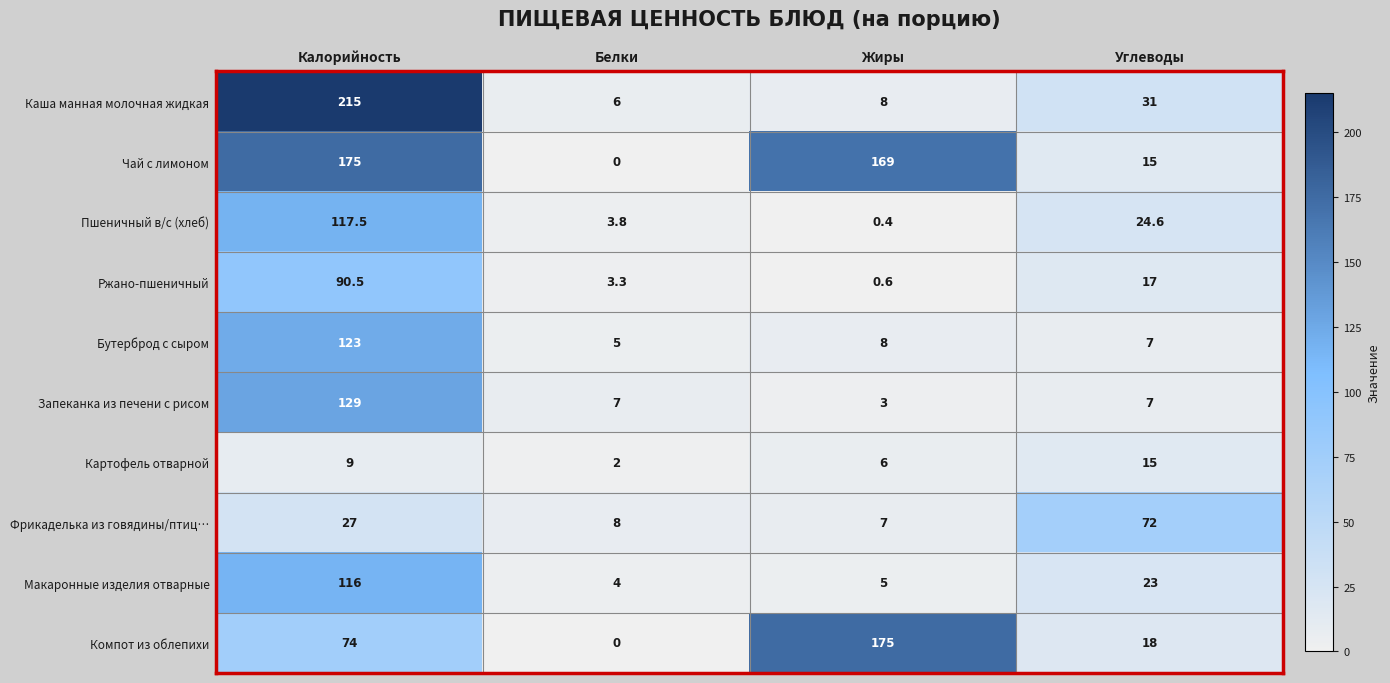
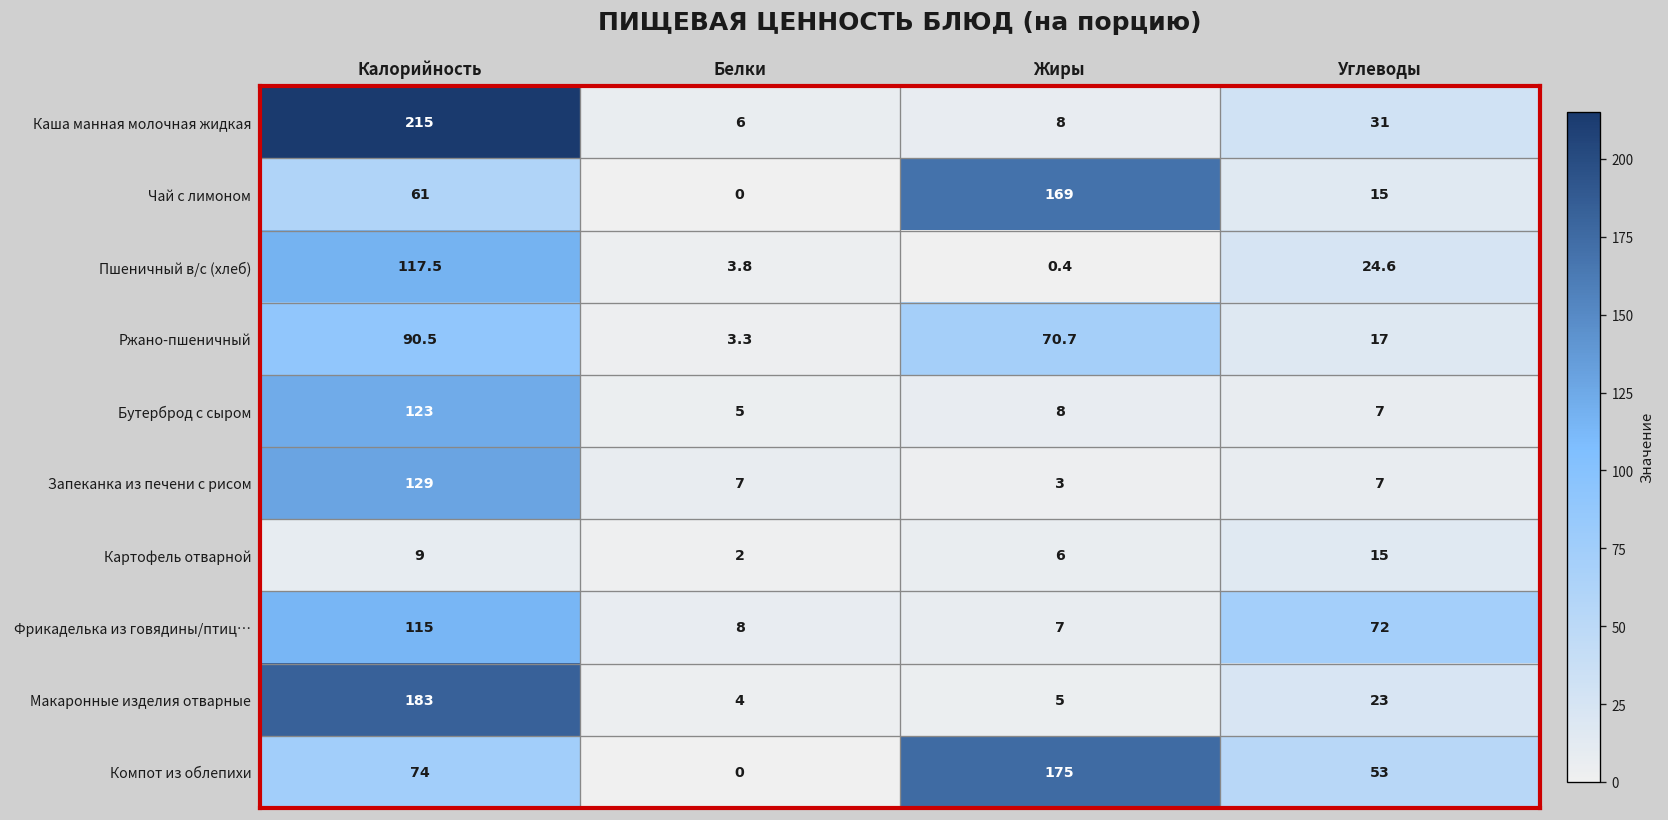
Чай с лимоном, Калорийность: 175 -> 61
Ржано-пшеничный, Жиры: 0.6 -> 70.7
Фрикаделька из говядины/птиц…, Калорийность: 27 -> 115
Макаронные изделия отварные, Калорийность: 116 -> 183
Компот из облепихи, Углеводы: 18 -> 53
